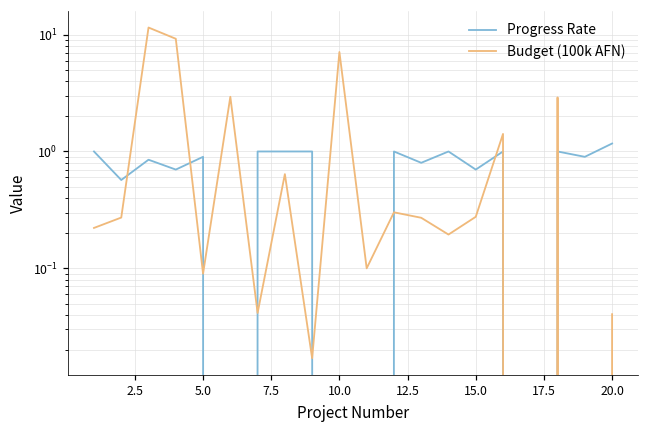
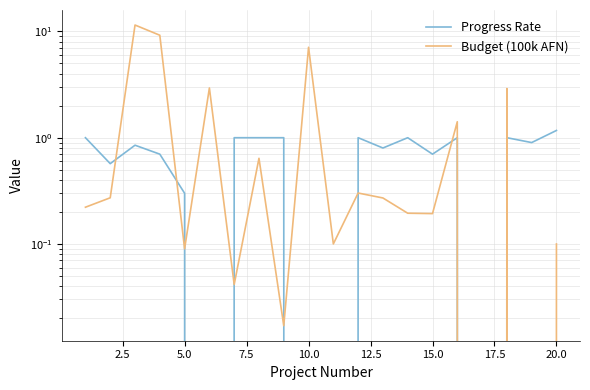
Progress Rate, 5.0: 0.9 -> 0.3
Budget (100k AFN), 15.0: 0.28 -> 0.19
Budget (100k AFN), 20.0: 0.041 -> 0.10
